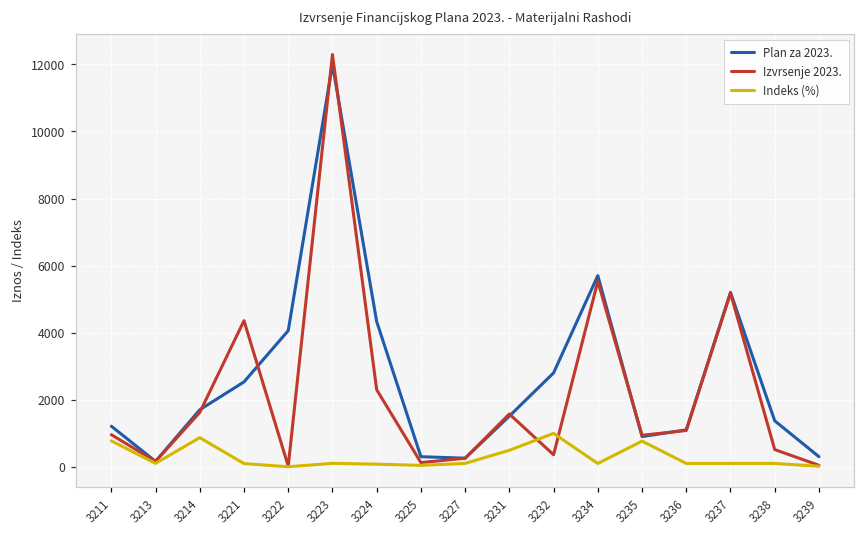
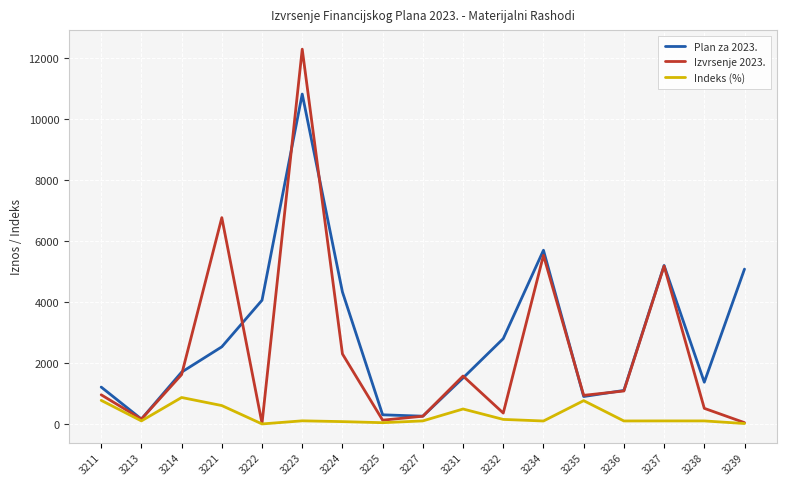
Izvrsenje 2023., 3221: 4400 -> 6800
Indeks (%), 3221: 100 -> 600
Plan za 2023., 3223: 12000 -> 10800
Indeks (%), 3232: 1000 -> 100
Plan za 2023., 3239: 300 -> 5100
